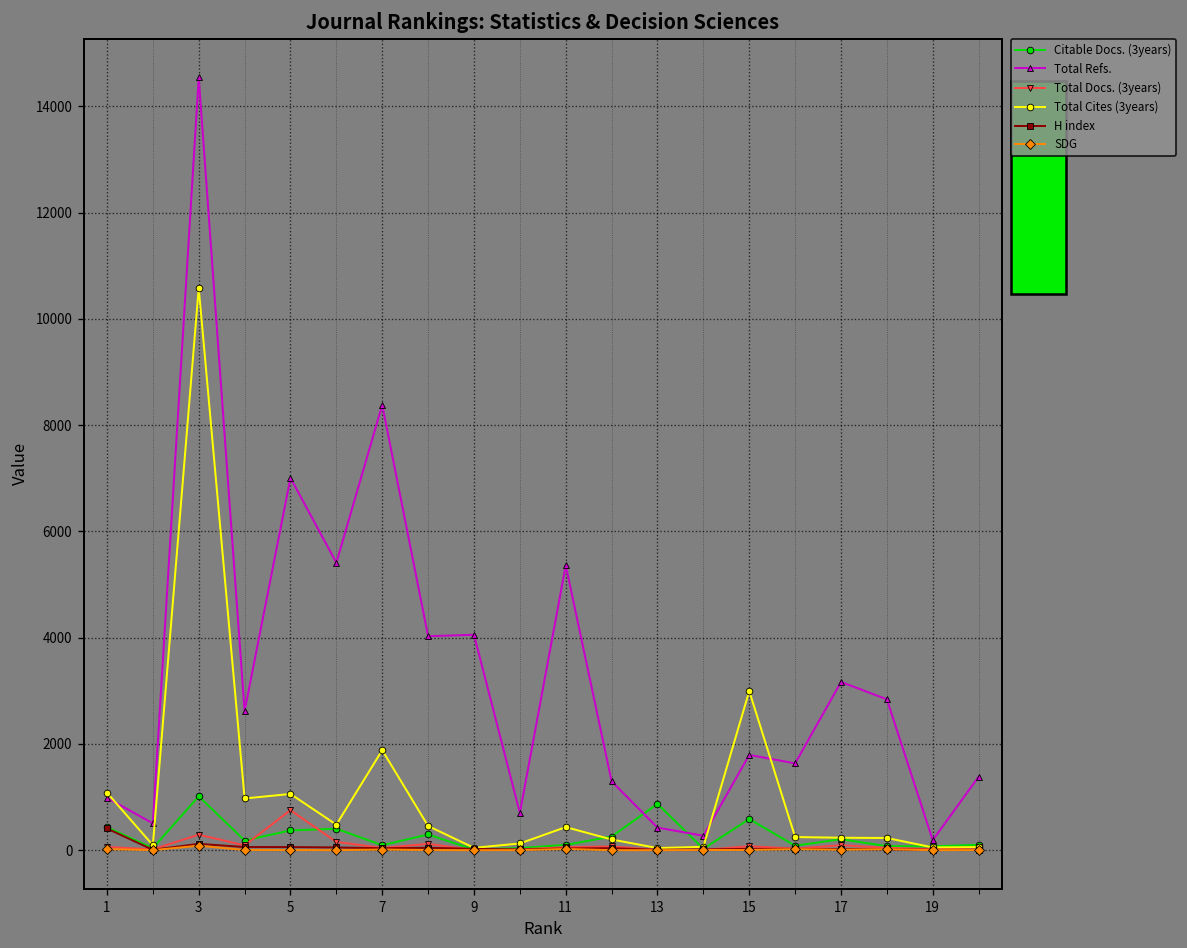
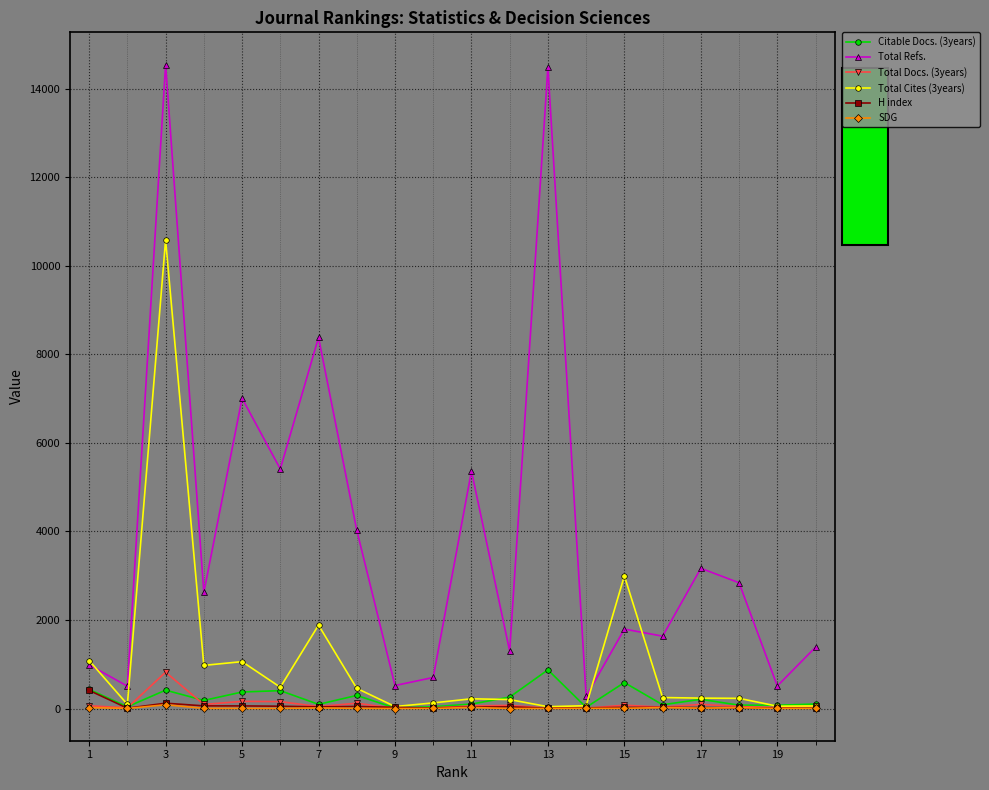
Citable Docs. (3years), 3: 1000 -> 400
Total Docs. (3years), 3: 300 -> 800
Total Docs. (3years), 5: 800 -> 200
Total Refs., 9: 4100 -> 500
Total Cites (3years), 11: 400 -> 200
Total Refs., 13: 400 -> 14500
Total Refs., 19: 200 -> 500
